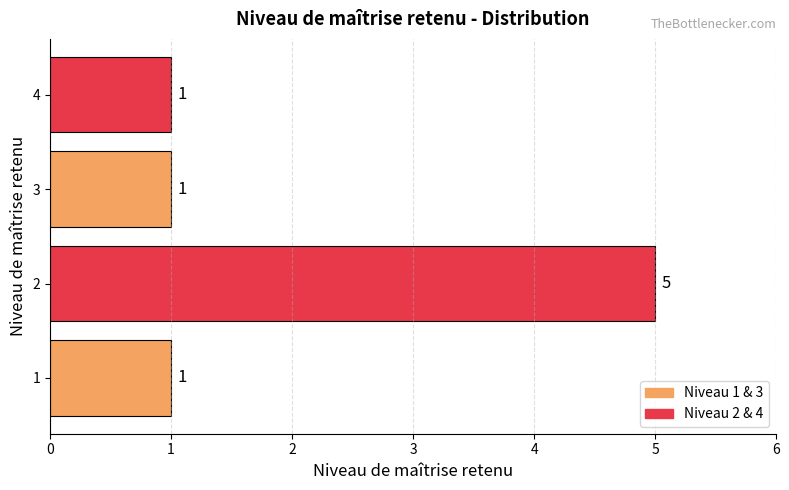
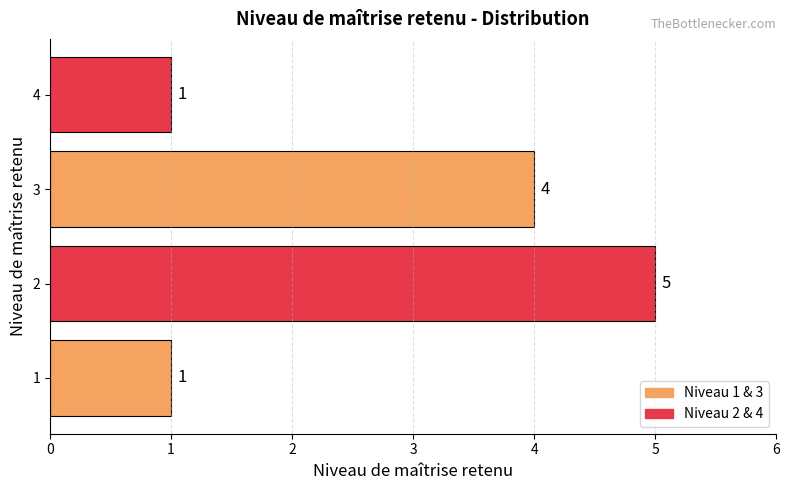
3: 1 -> 4
